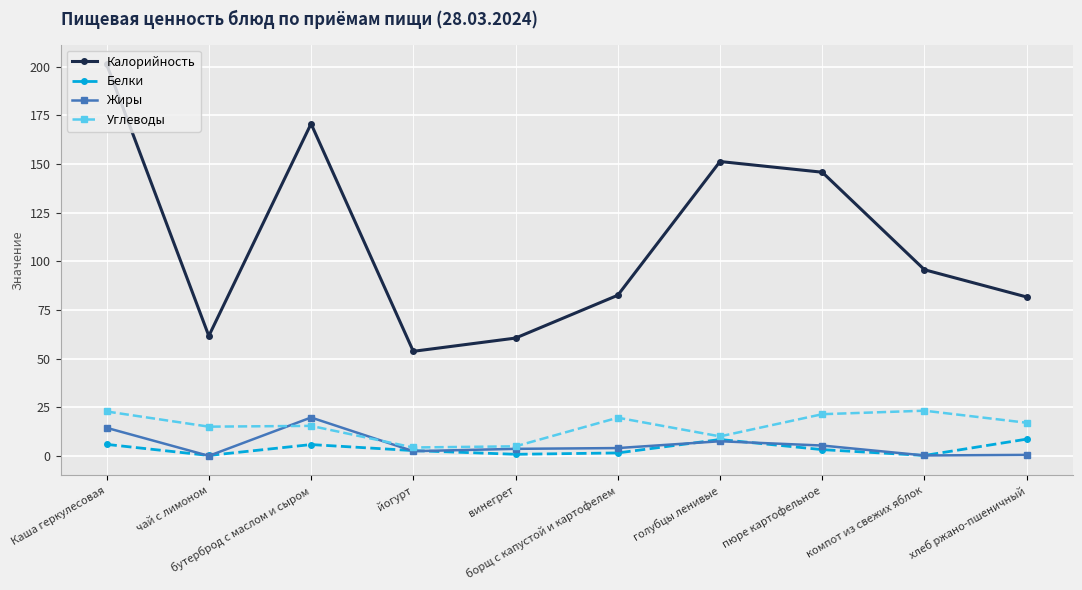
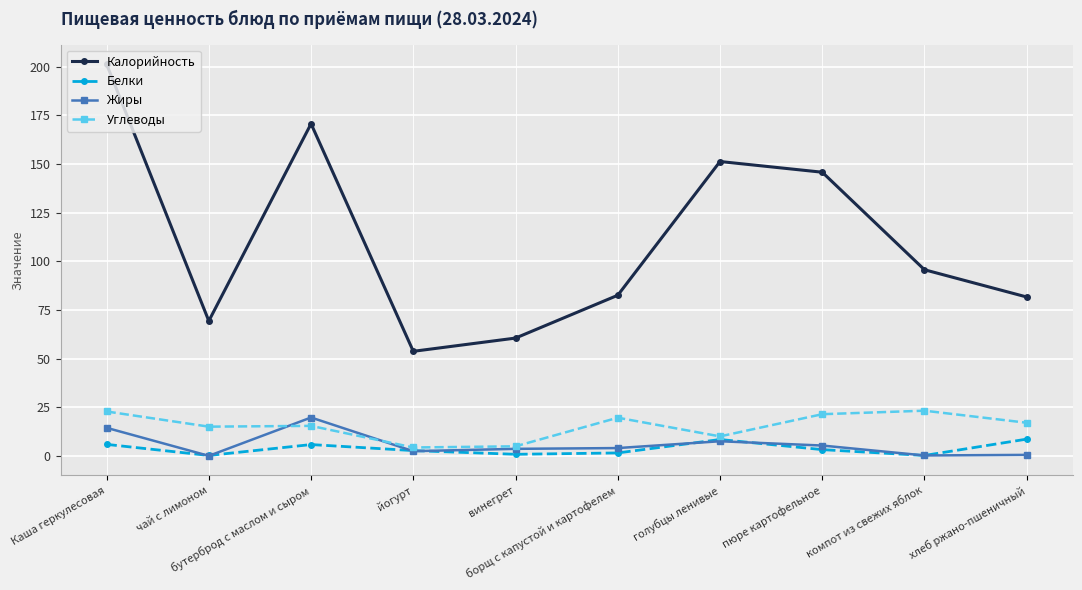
Калорийность, чай с лимоном: 62 -> 69
